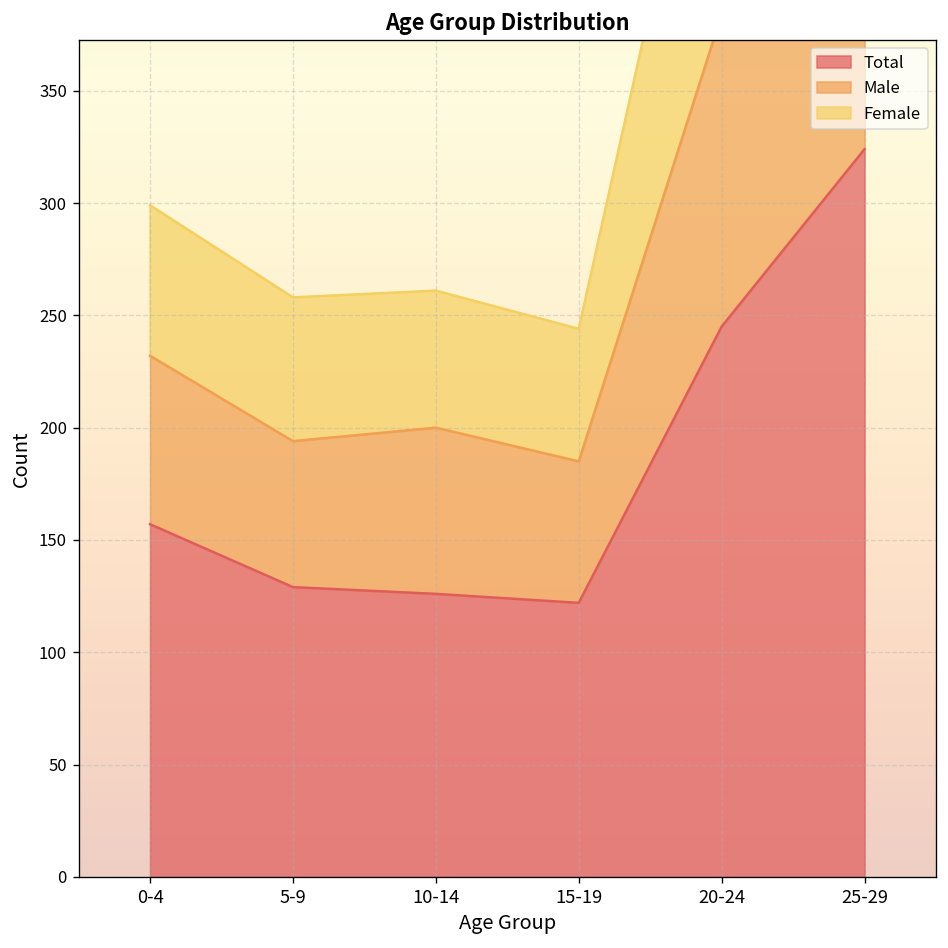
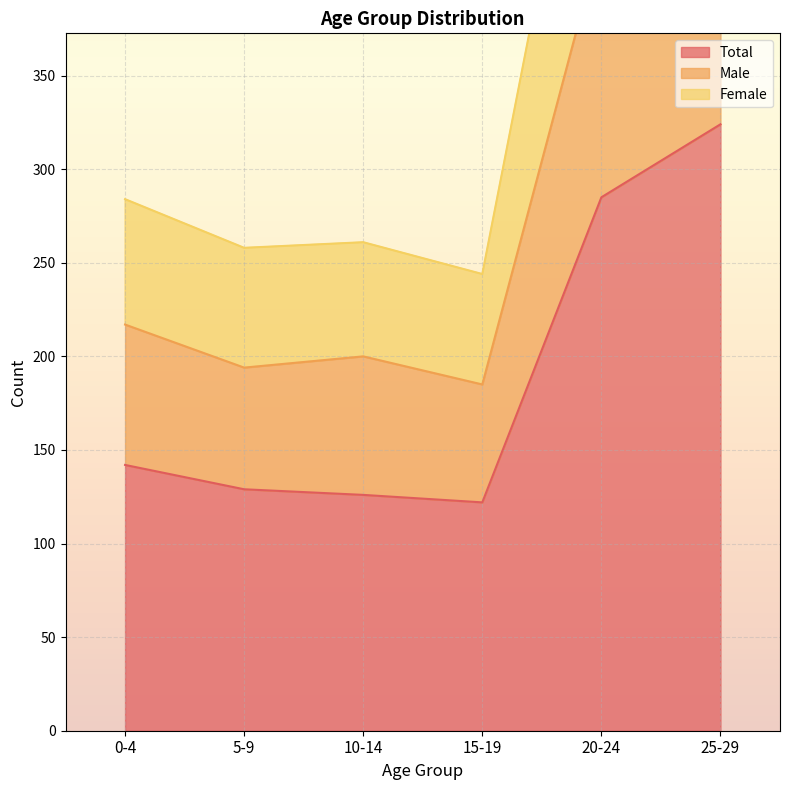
Total, 0-4: 157 -> 142
Total, 20-24: 245 -> 285
